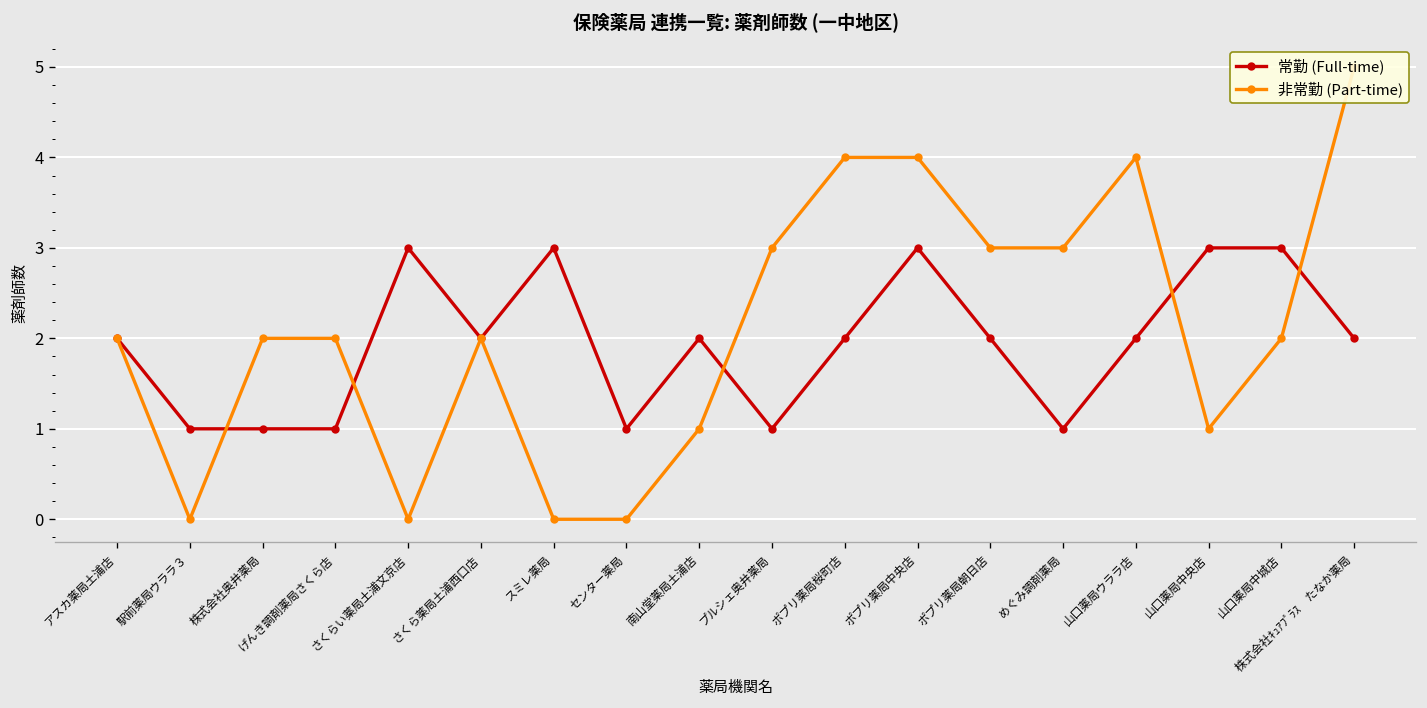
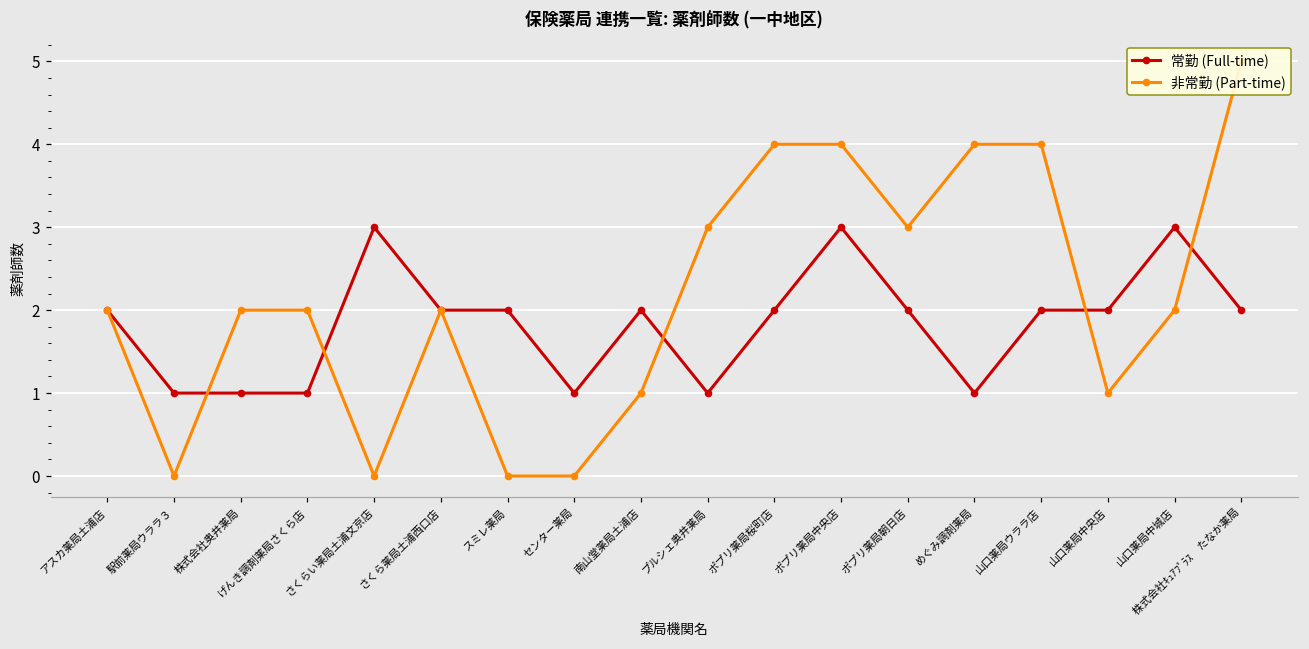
常勤 (Full-time), スミレ薬局: 3 -> 2
非常勤 (Part-time), めぐみ調剤薬局: 3 -> 4
常勤 (Full-time), 山口薬局中央店: 3 -> 2
